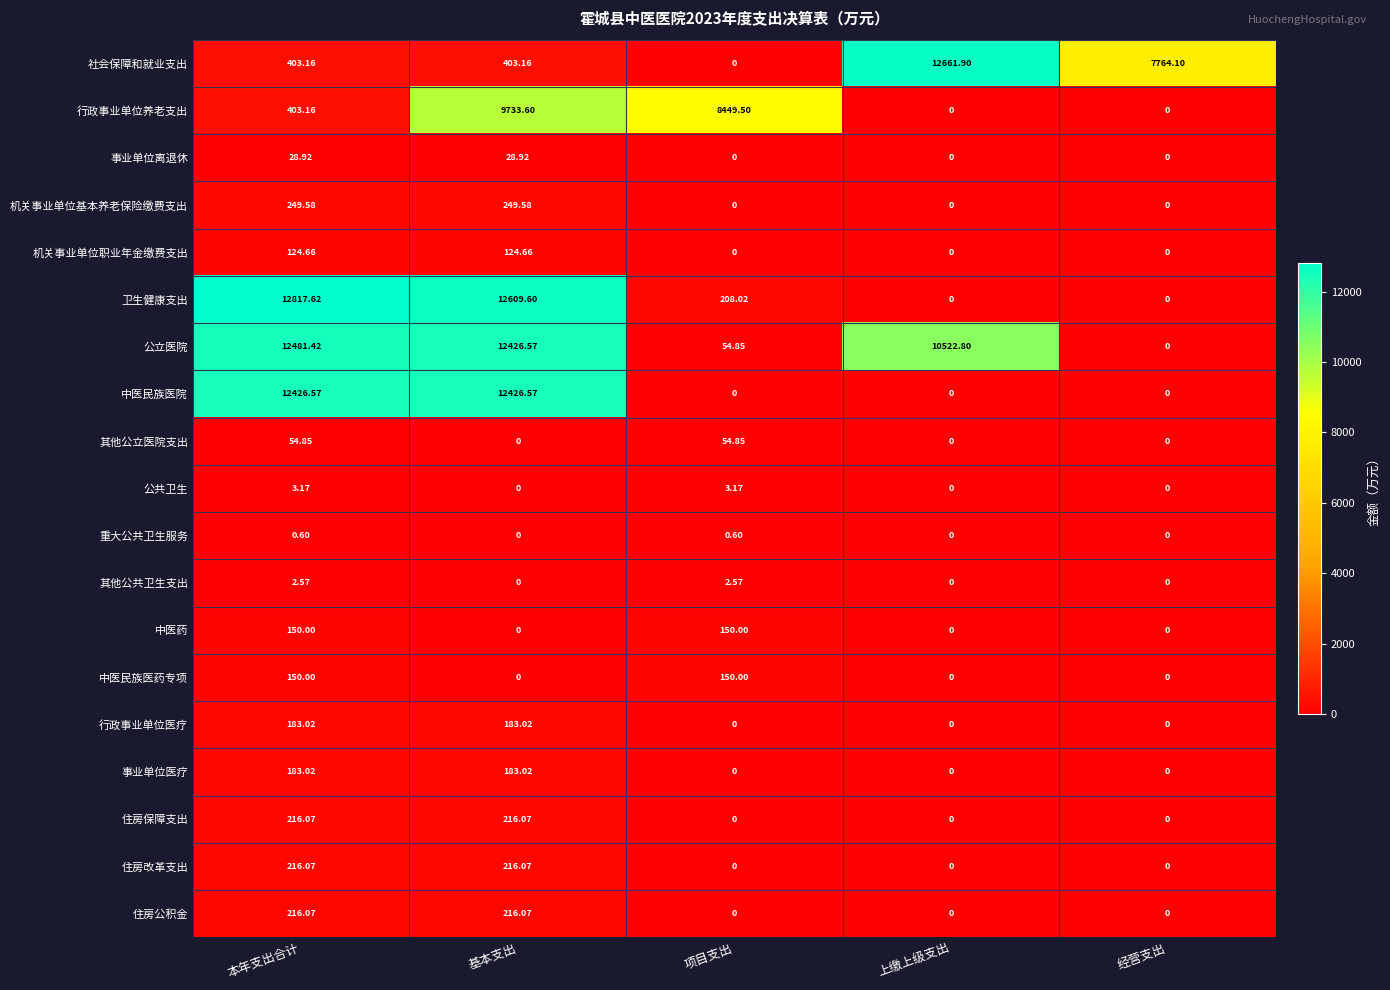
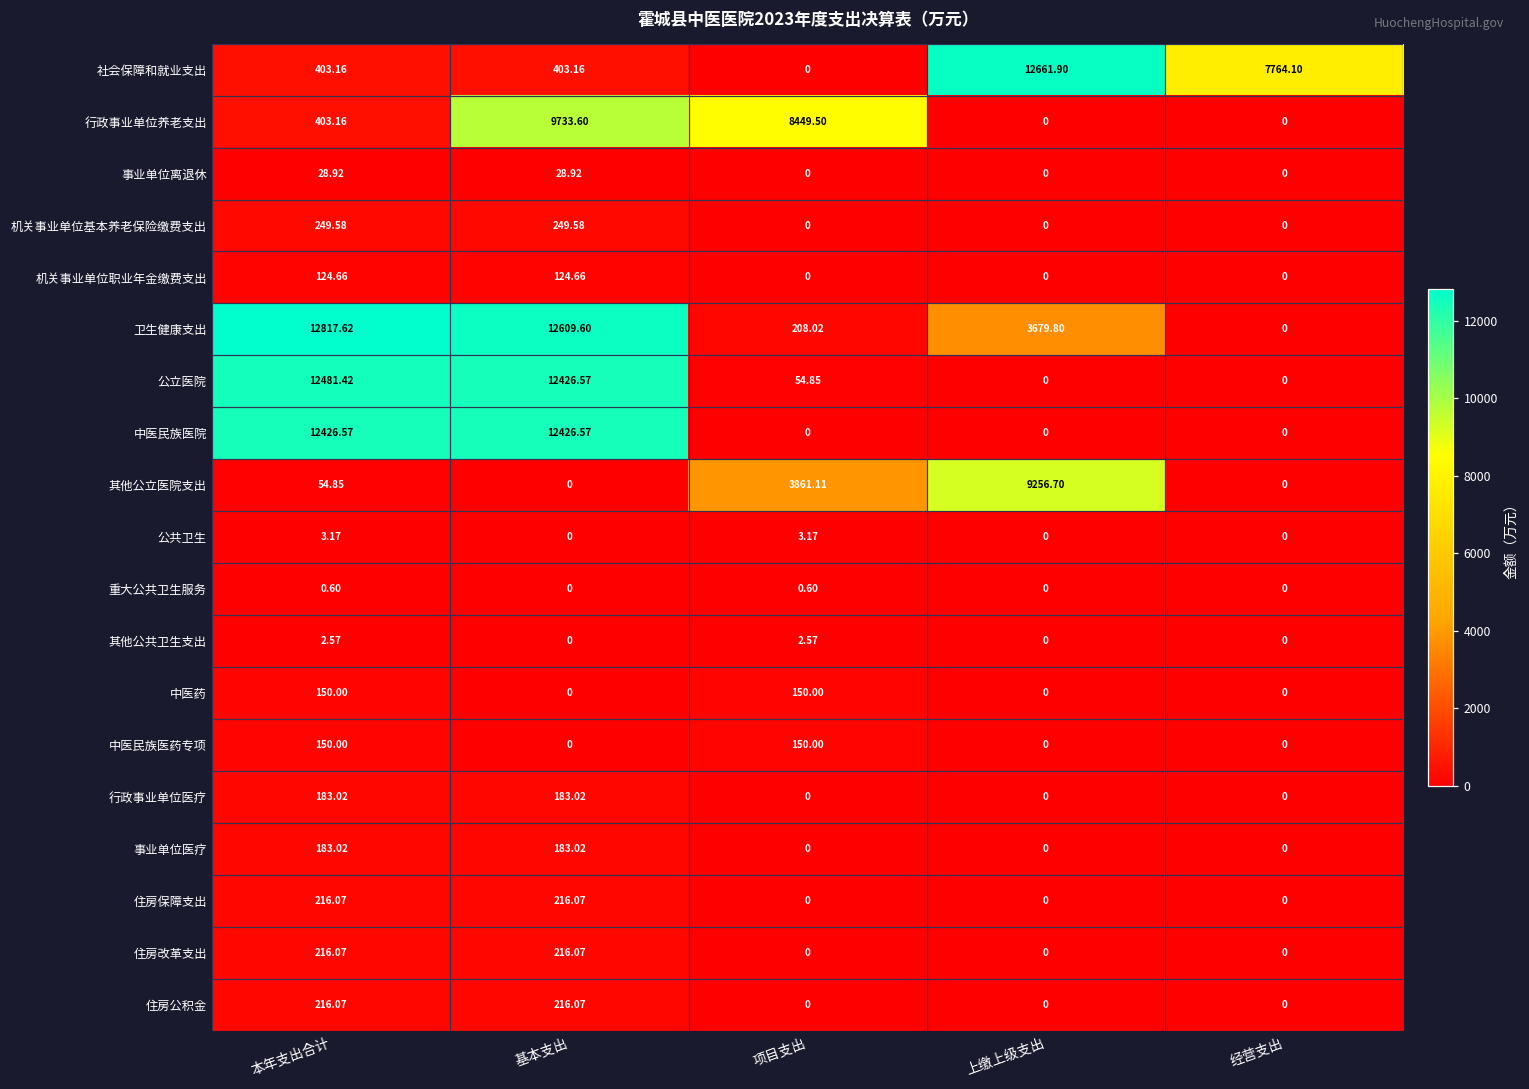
卫生健康支出, 上缴上级支出: 0 -> 3679.80
公立医院, 上缴上级支出: 10522.80 -> 0
其他公立医院支出, 项目支出: 54.85 -> 3861.11
其他公立医院支出, 上缴上级支出: 0 -> 9256.70
